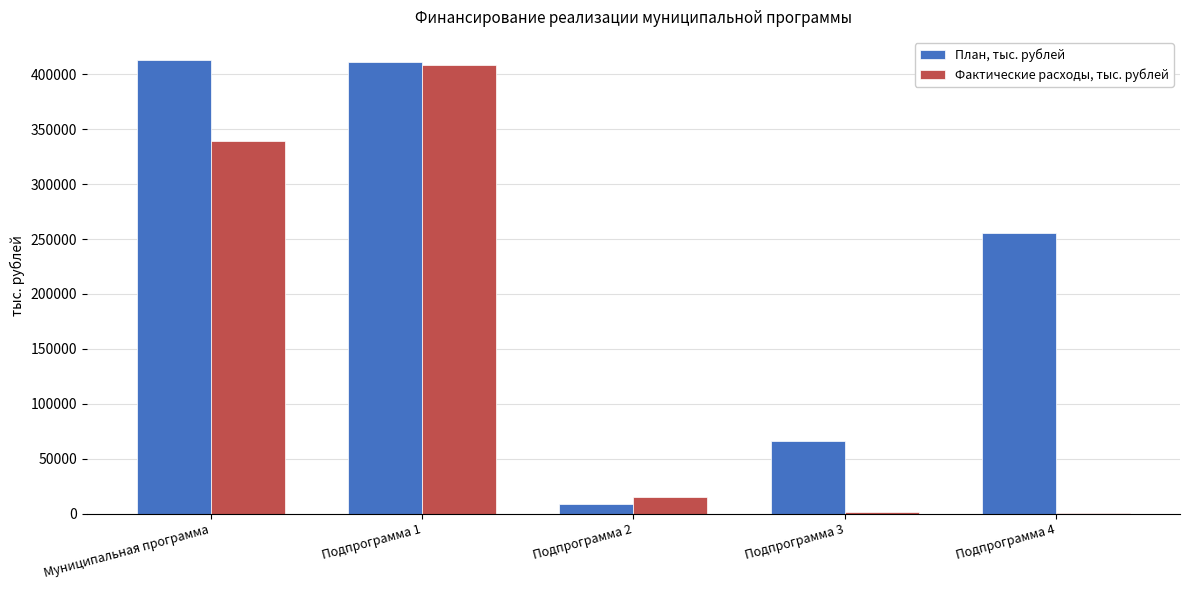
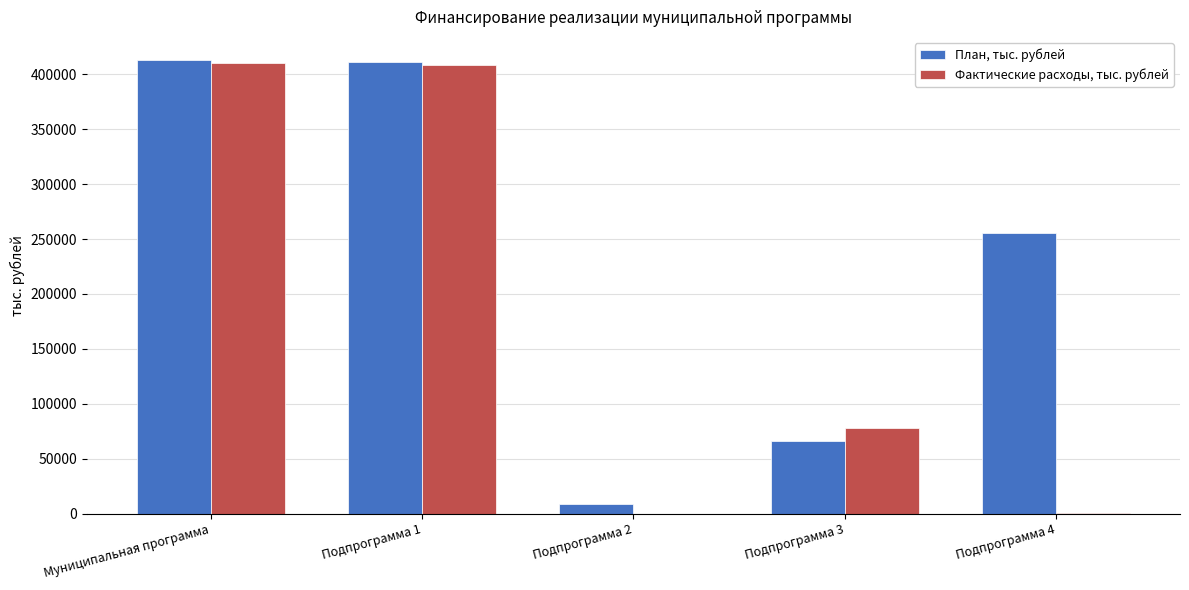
Фактические расходы, тыс. рублей, Муниципальная программа: 339000 -> 410000
Фактические расходы, тыс. рублей, Подпрограмма 2: 15000 -> 0
Фактические расходы, тыс. рублей, Подпрограмма 3: 1000 -> 78000
